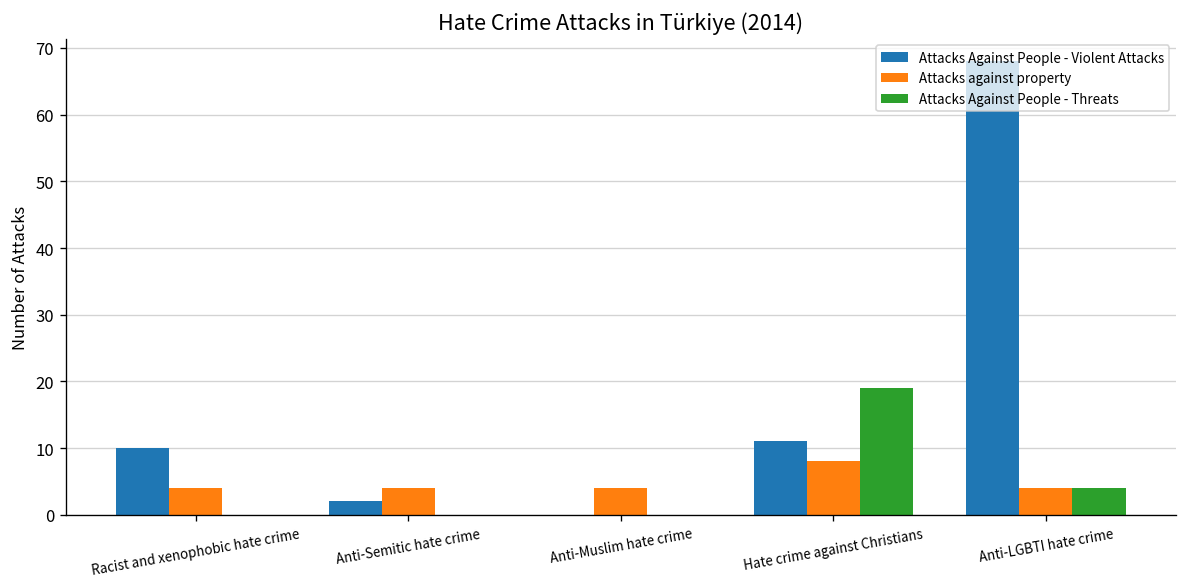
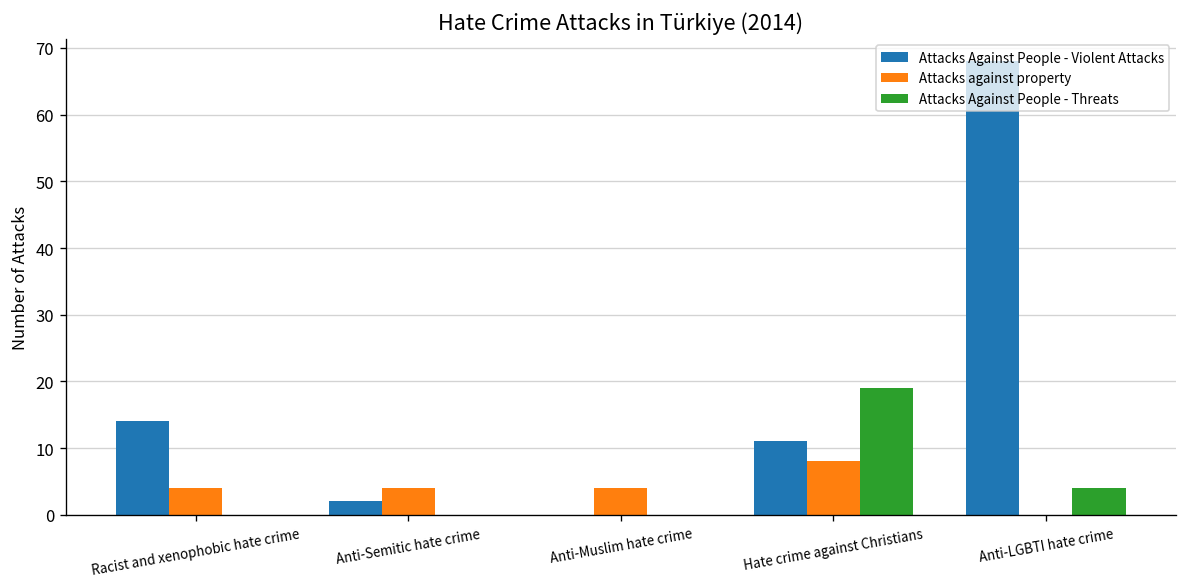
Attacks Against People - Violent Attacks, Racist and xenophobic hate crime: 10 -> 14
Attacks against property, Anti-LGBTI hate crime: 4 -> 0
